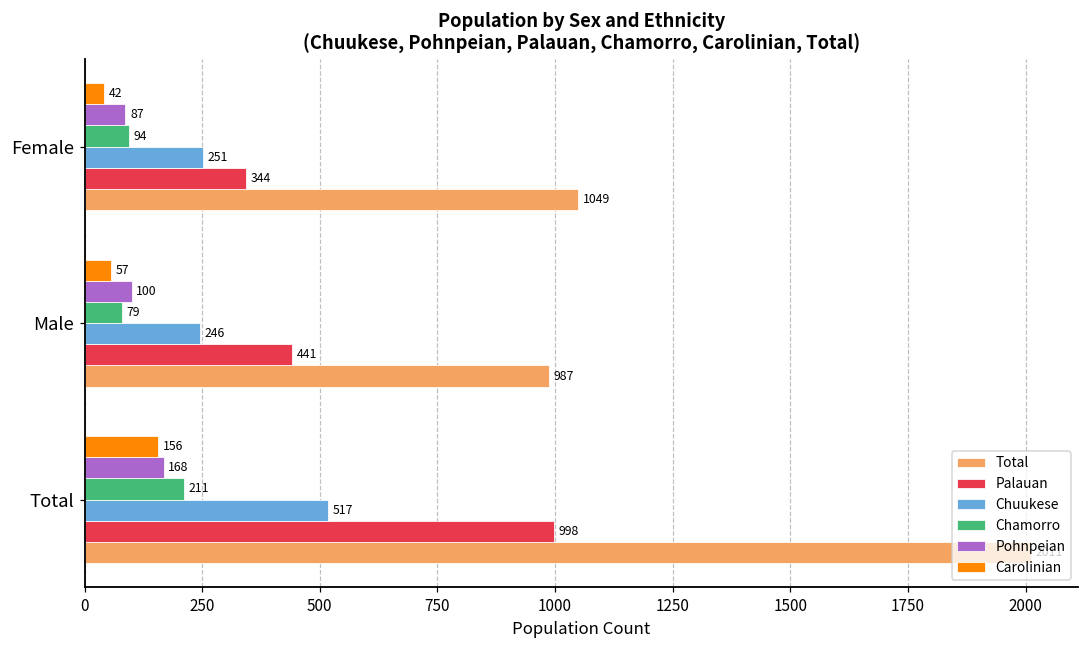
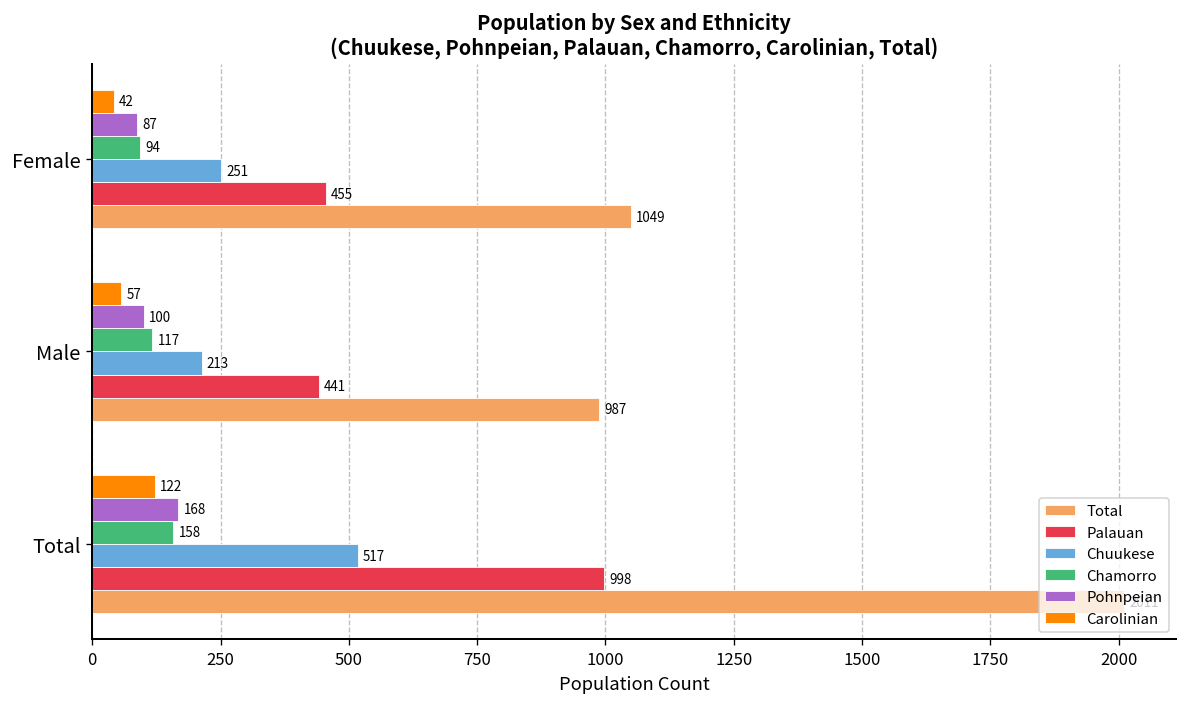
Palauan, Female: 344 -> 455
Chamorro, Male: 79 -> 117
Chuukese, Male: 246 -> 213
Carolinian, Total: 156 -> 122
Chamorro, Total: 211 -> 158
